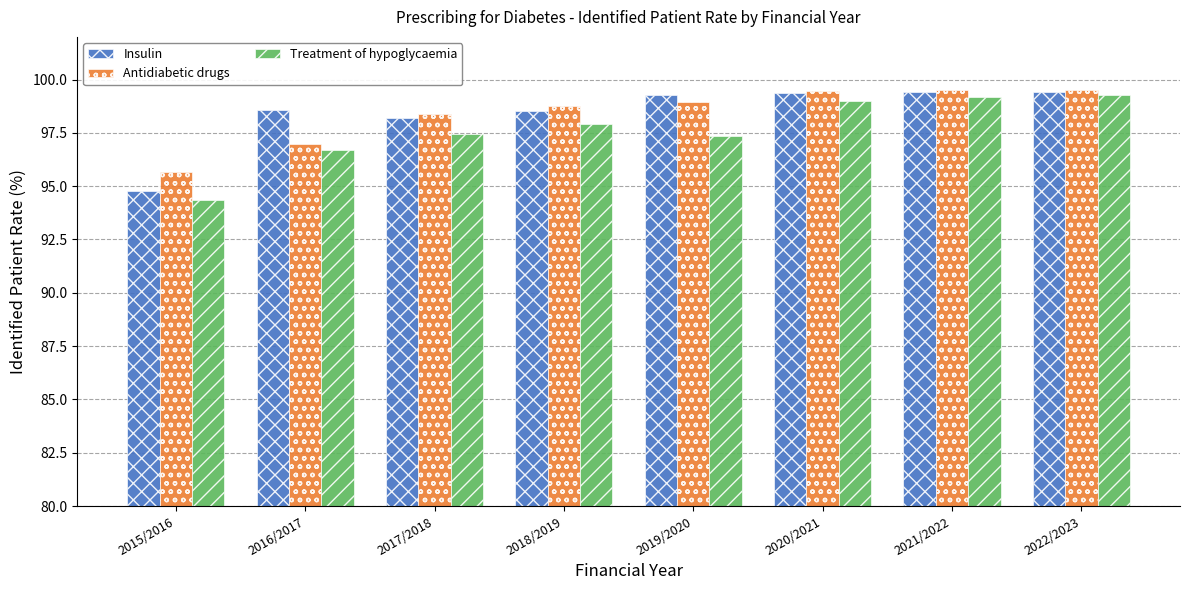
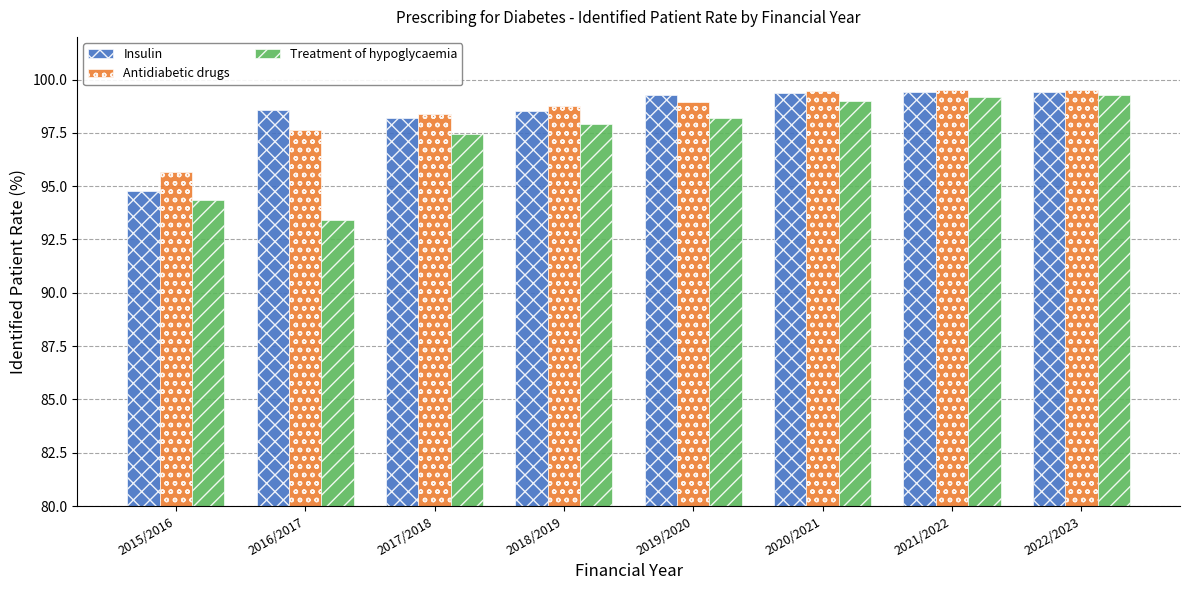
Antidiabetic drugs, 2016/2017: 97.0 -> 97.6
Treatment of hypoglycaemia, 2016/2017: 96.7 -> 93.4
Treatment of hypoglycaemia, 2019/2020: 97.4 -> 98.2
